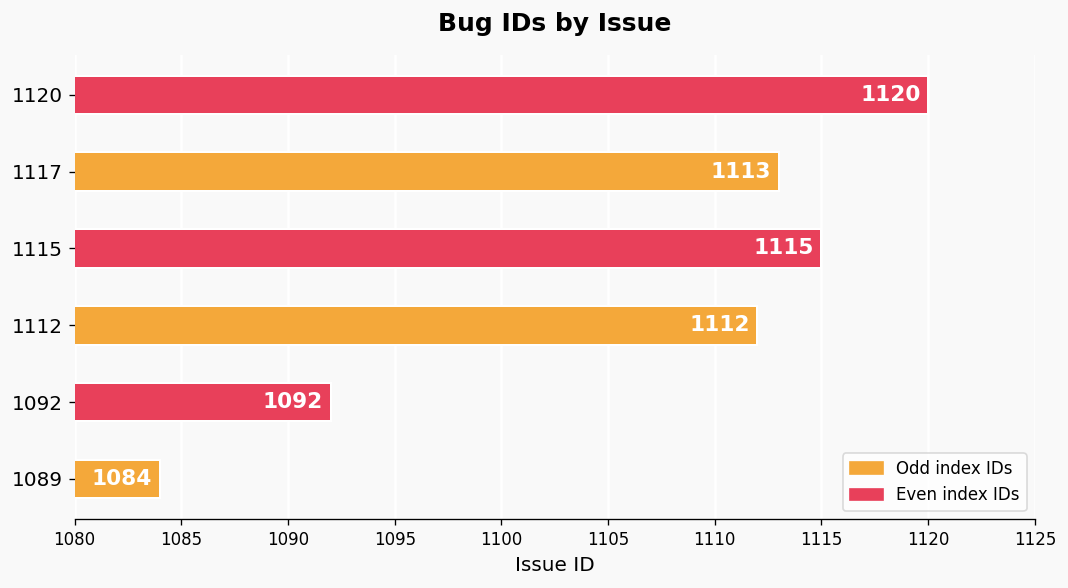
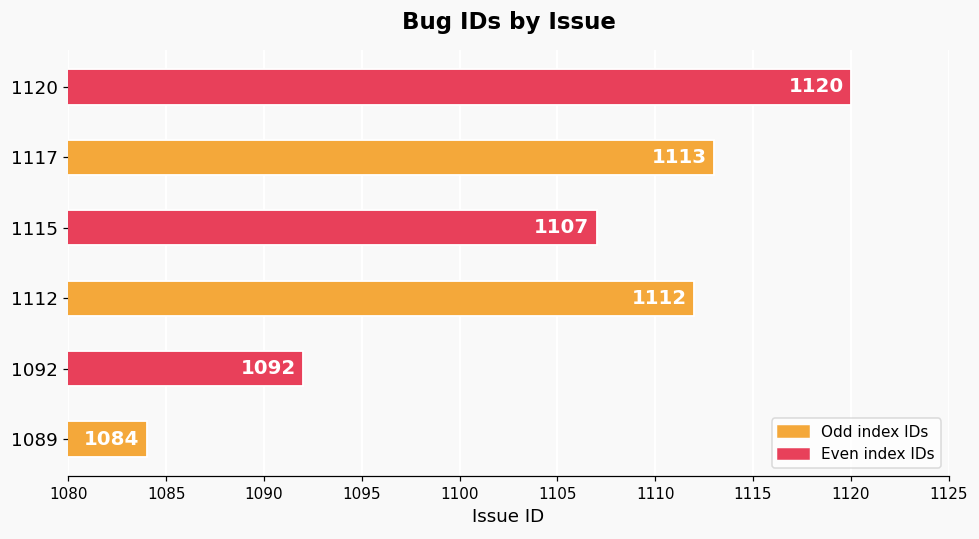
1115: 1115 -> 1107
